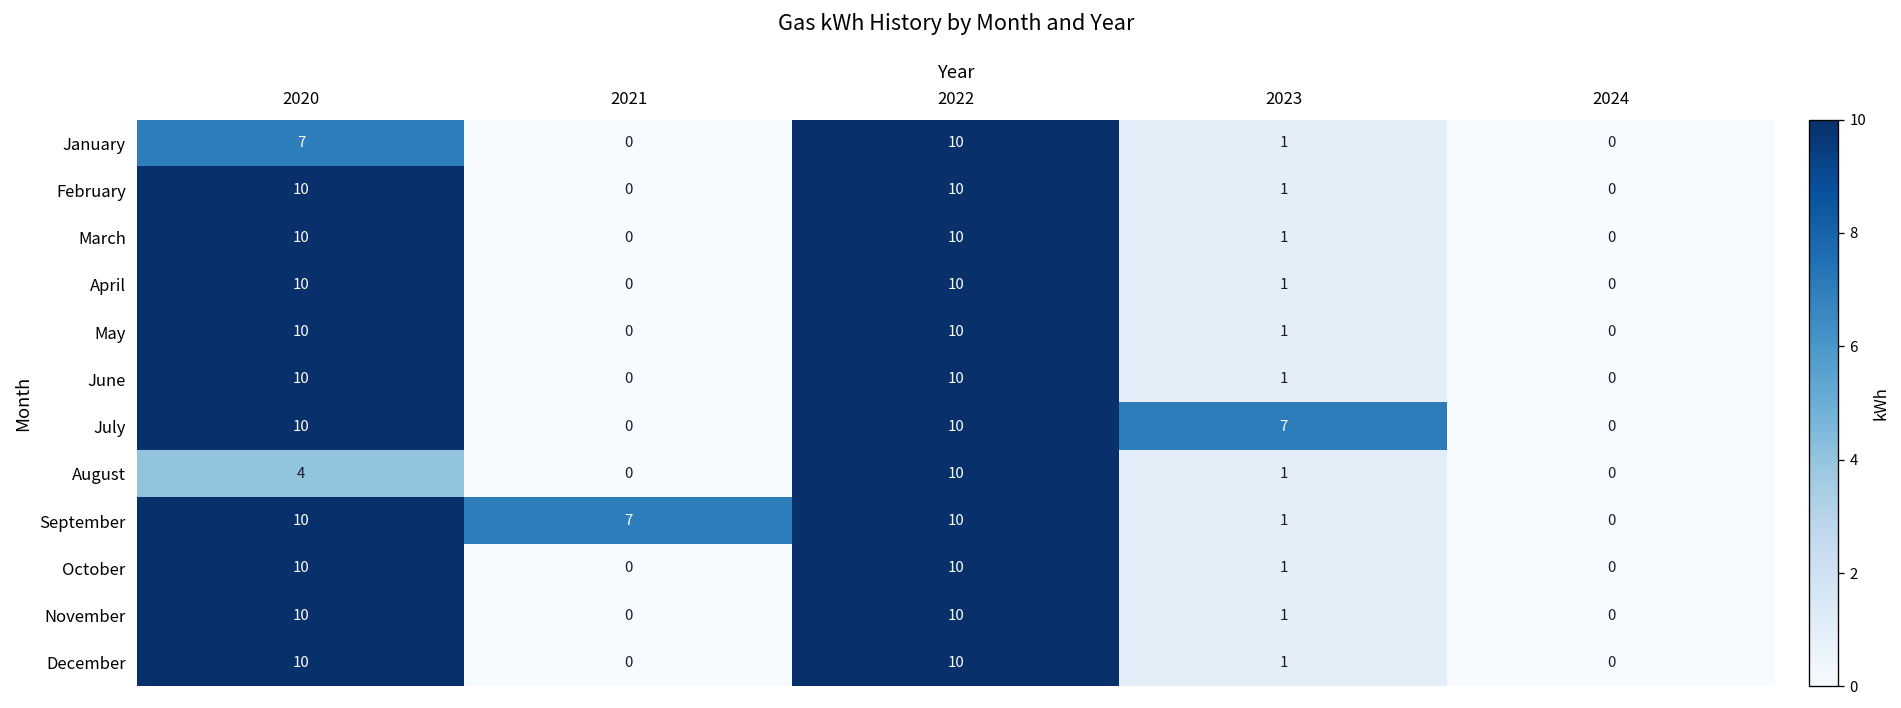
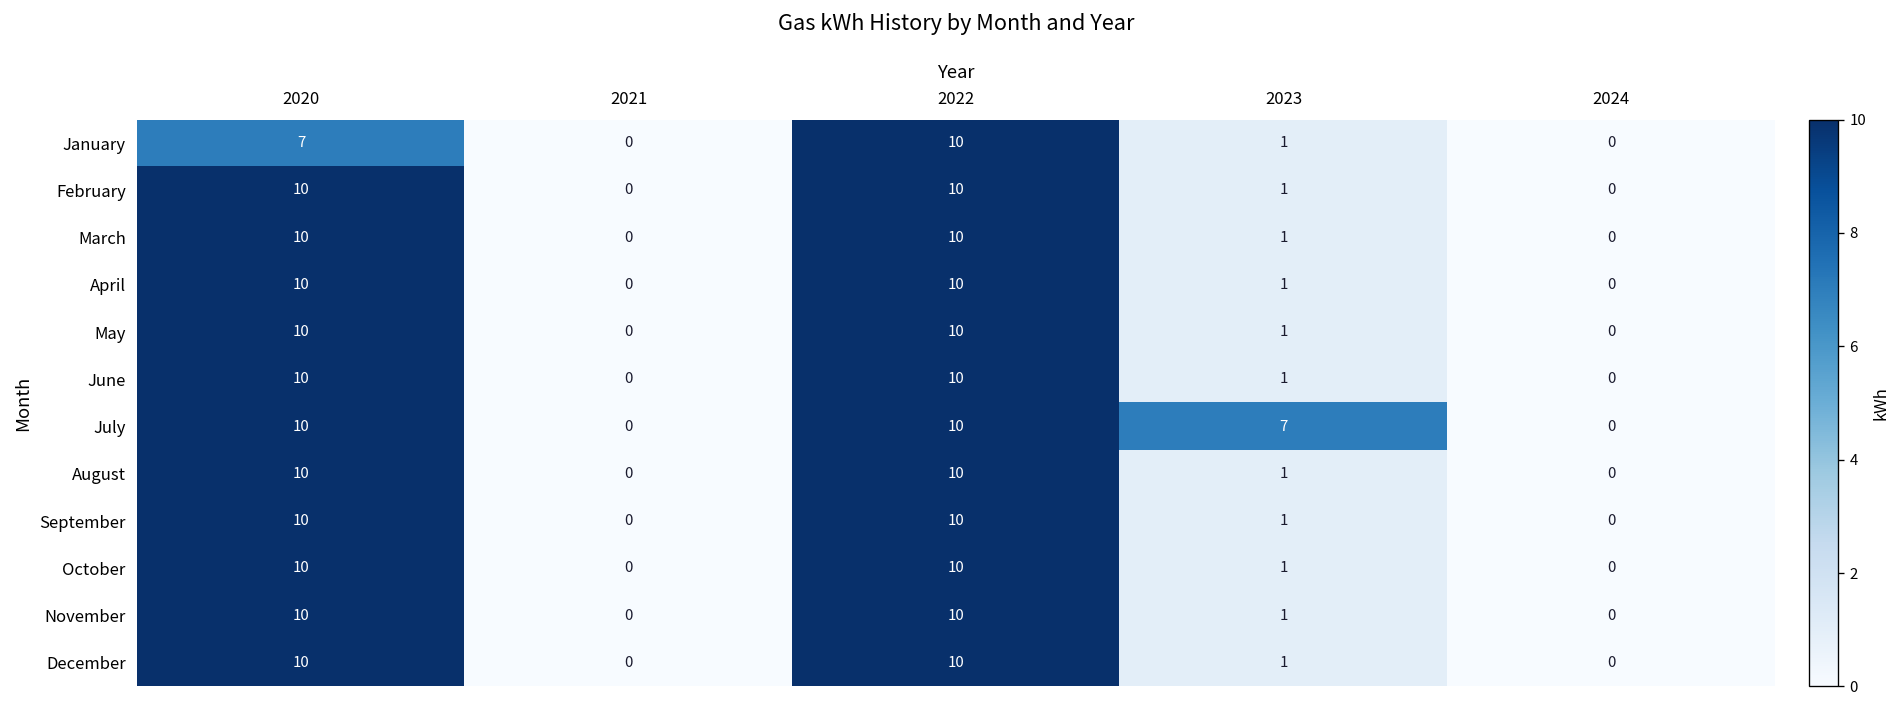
August, 2020: 4 -> 10
September, 2021: 7 -> 0
